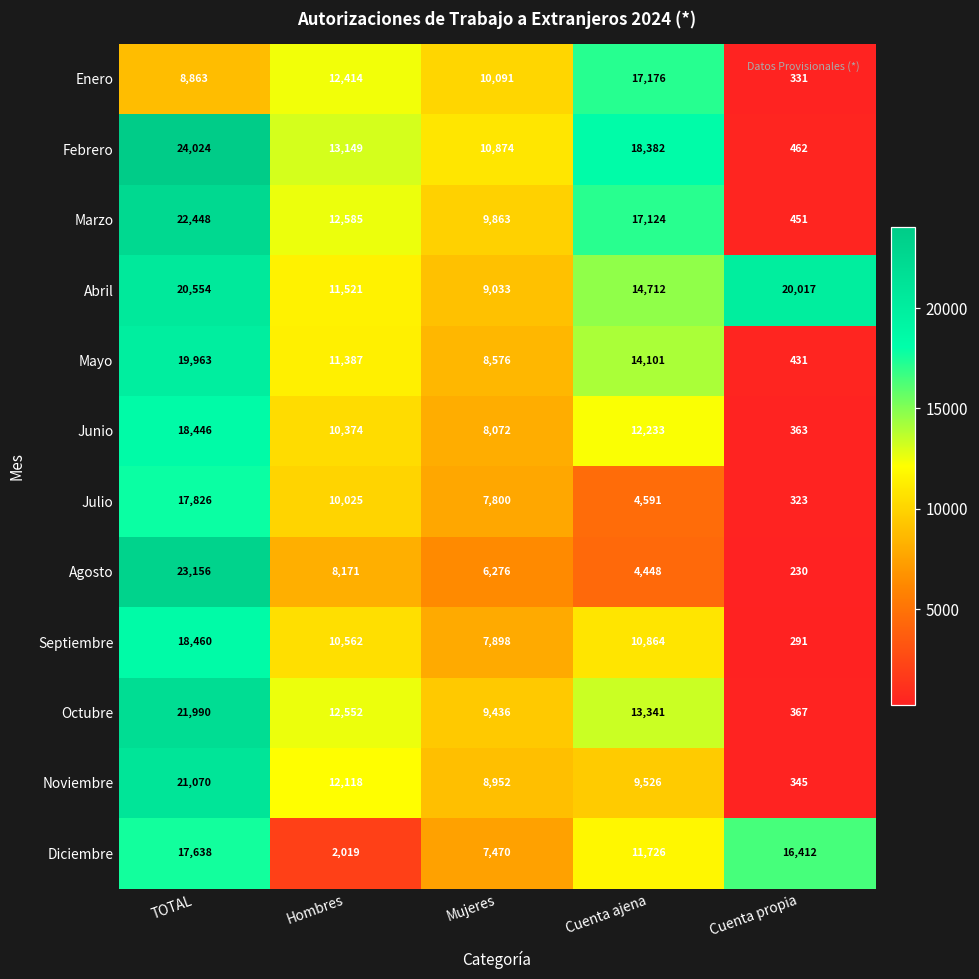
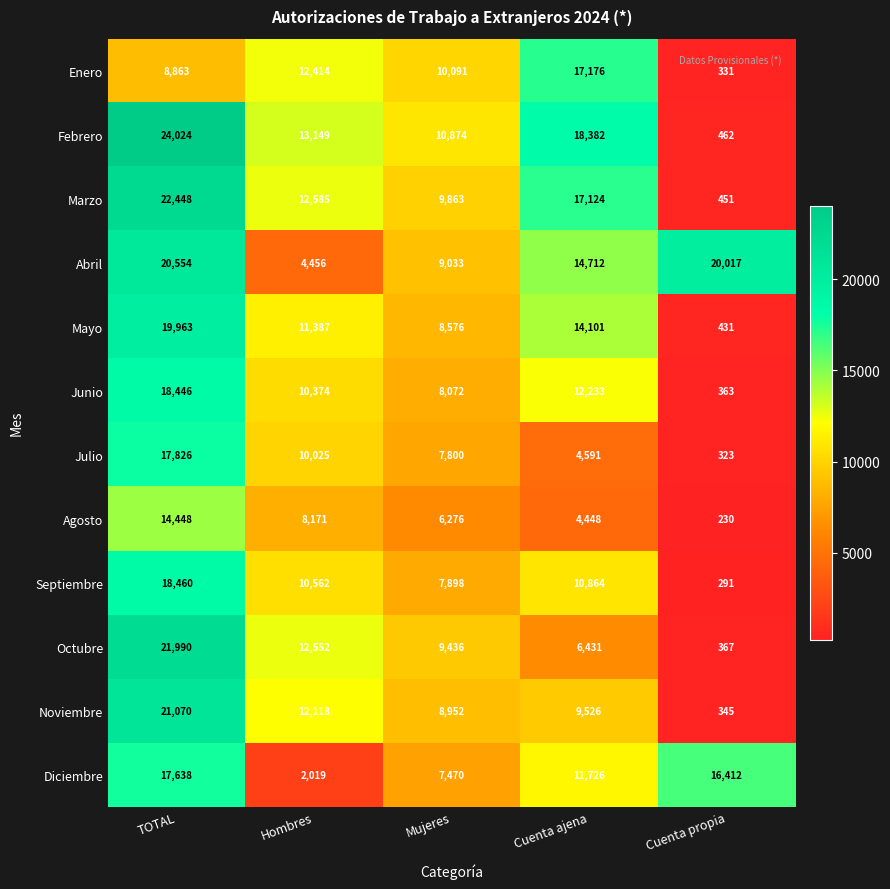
Abril, Hombres: 11,521 -> 4,456
Agosto, TOTAL: 23,156 -> 14,448
Octubre, Cuenta ajena: 13,341 -> 6,431
